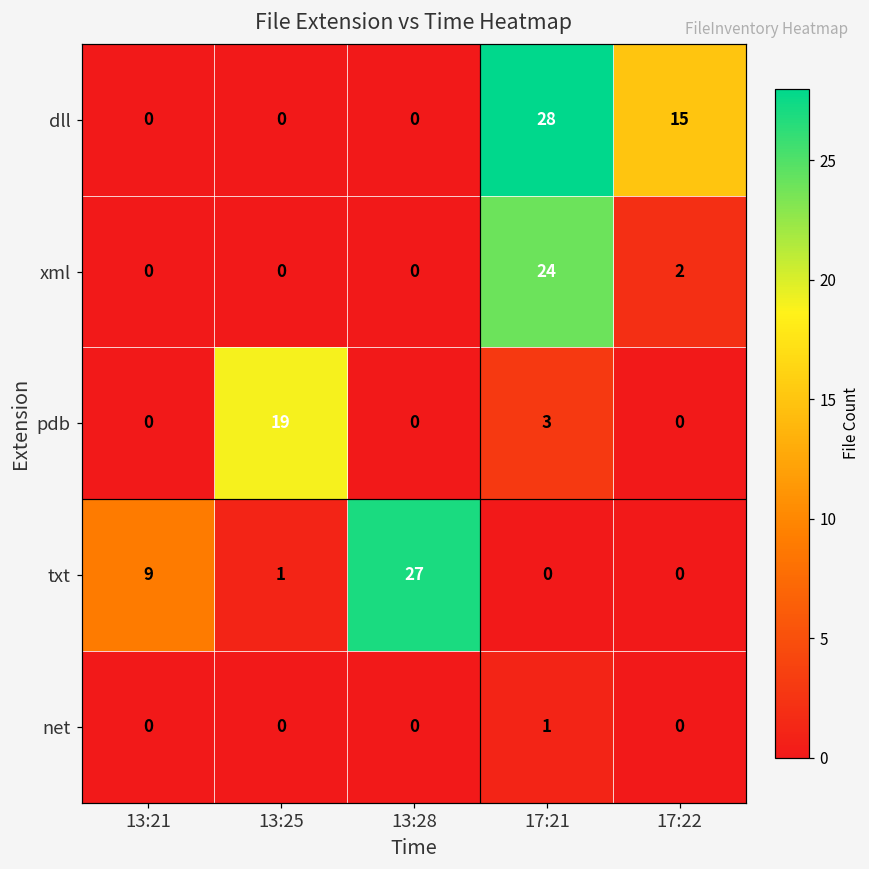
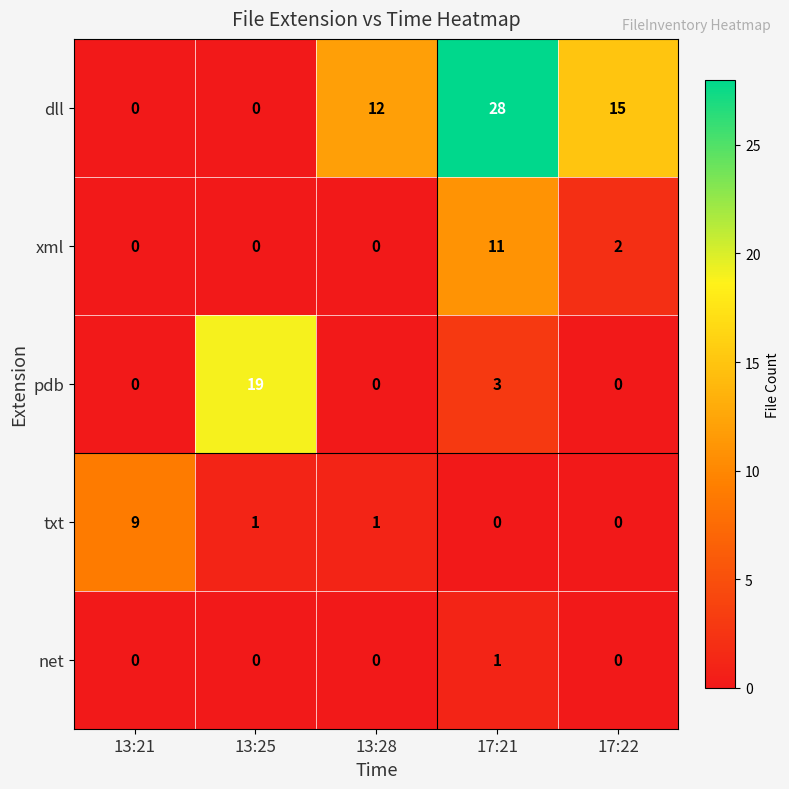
dll, 13:28: 0 -> 12
xml, 17:21: 24 -> 11
txt, 13:28: 27 -> 1
